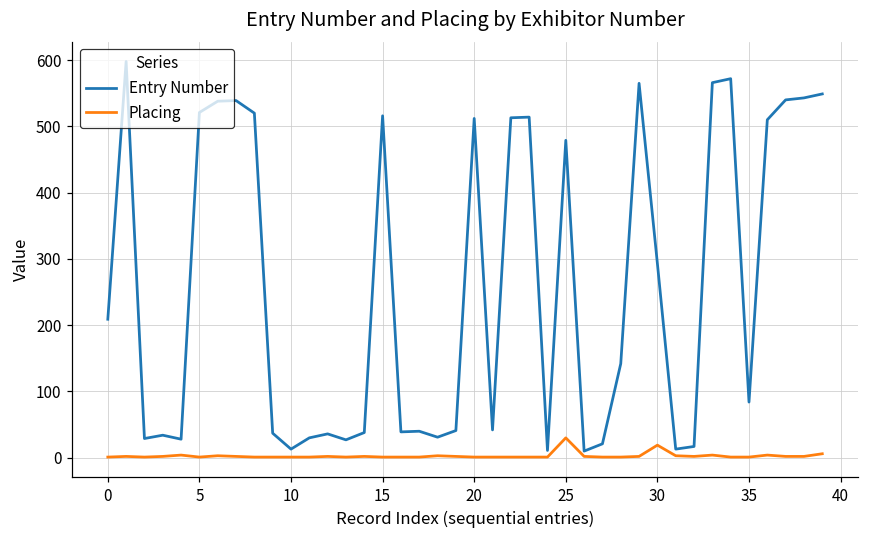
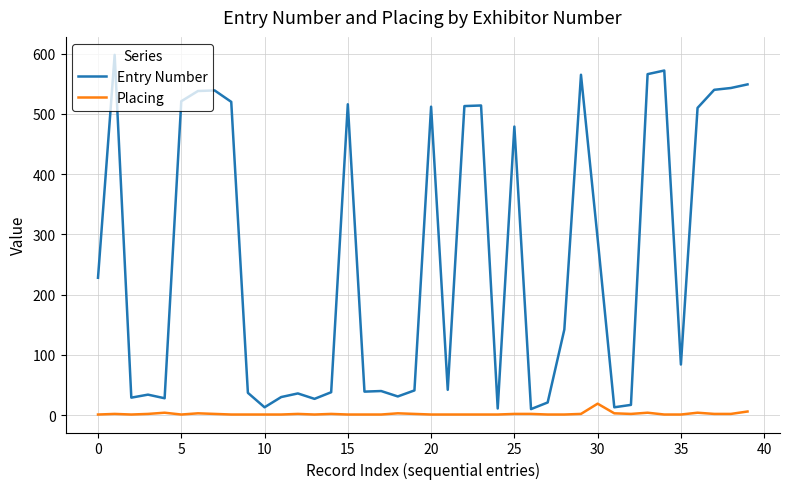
Entry Number, 0: 210 -> 230
Placing, 25: 30 -> 0
